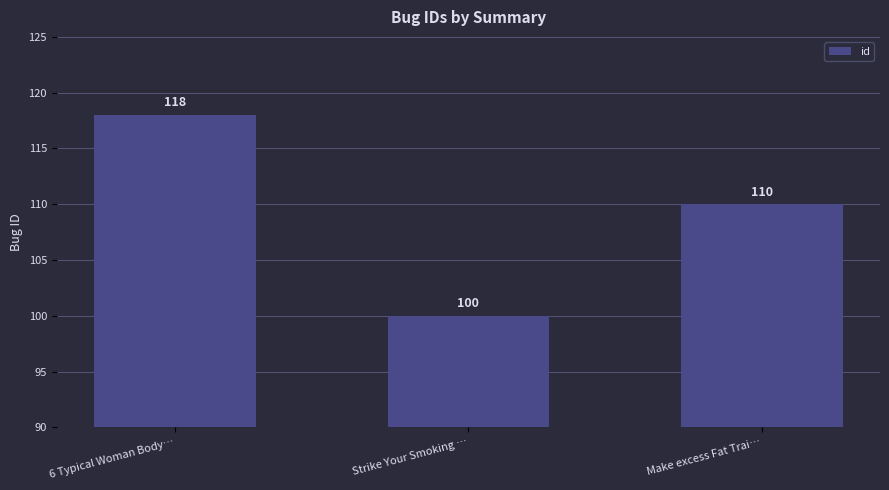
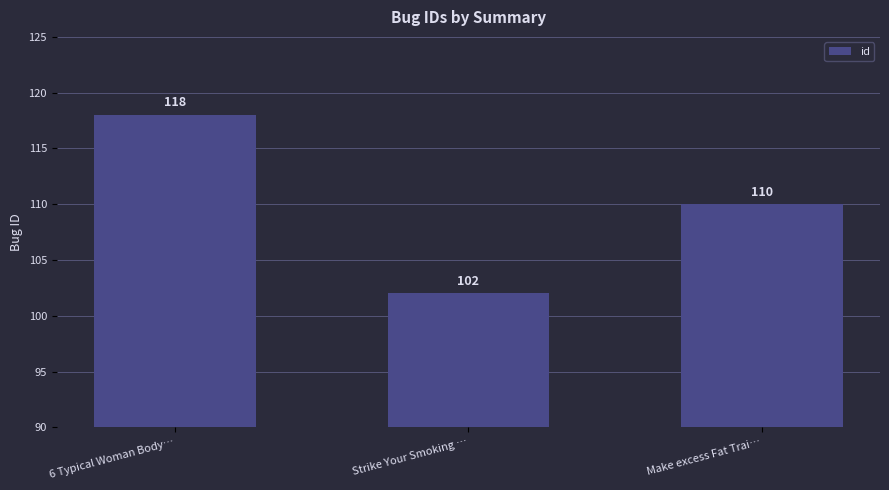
Strike Your Smoking …: 100 -> 102
